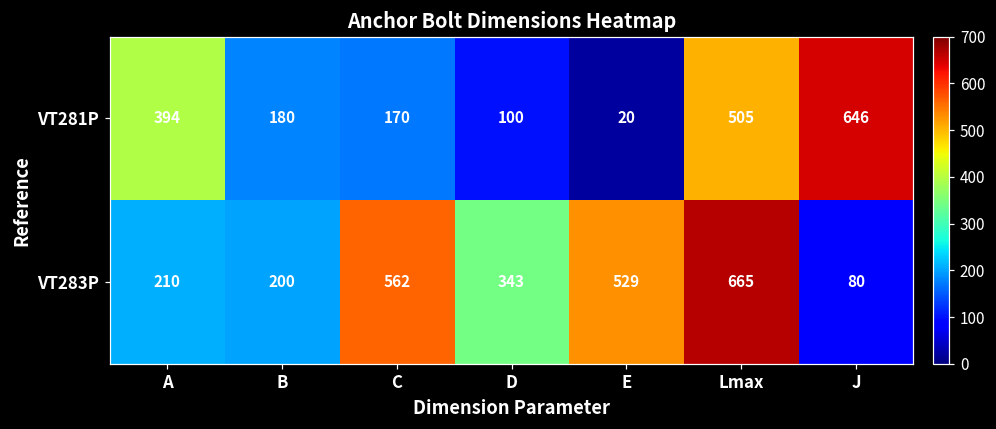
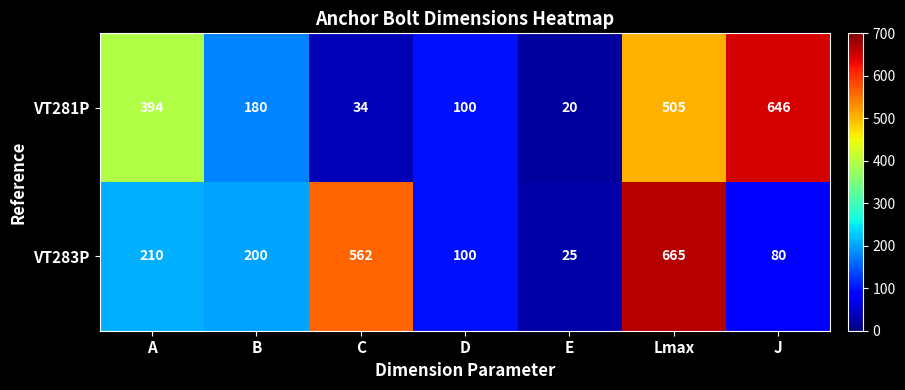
VT281P, C: 170 -> 34
VT283P, D: 343 -> 100
VT283P, E: 529 -> 25
